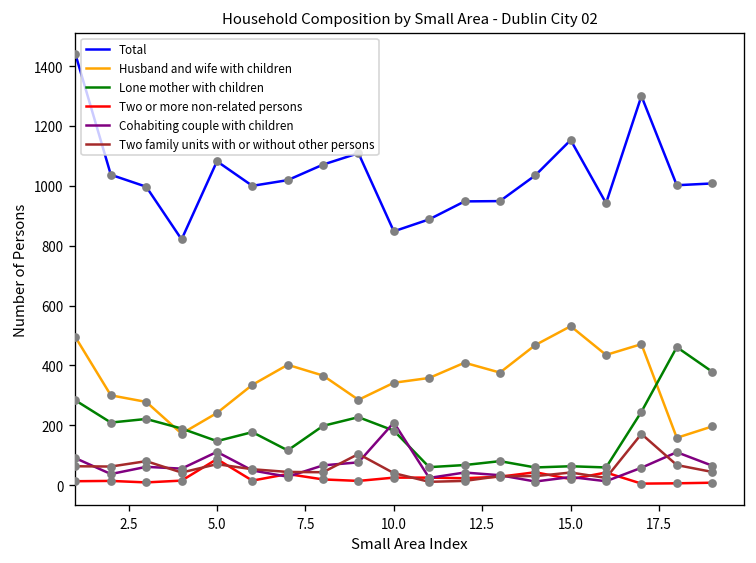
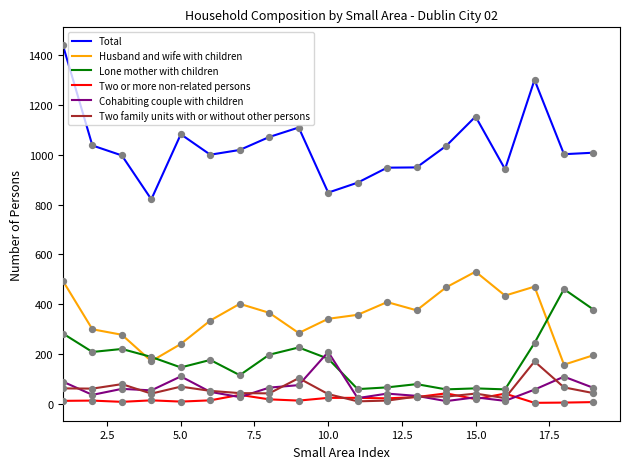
Two or more non-related persons, 5.0: 90 -> 10
